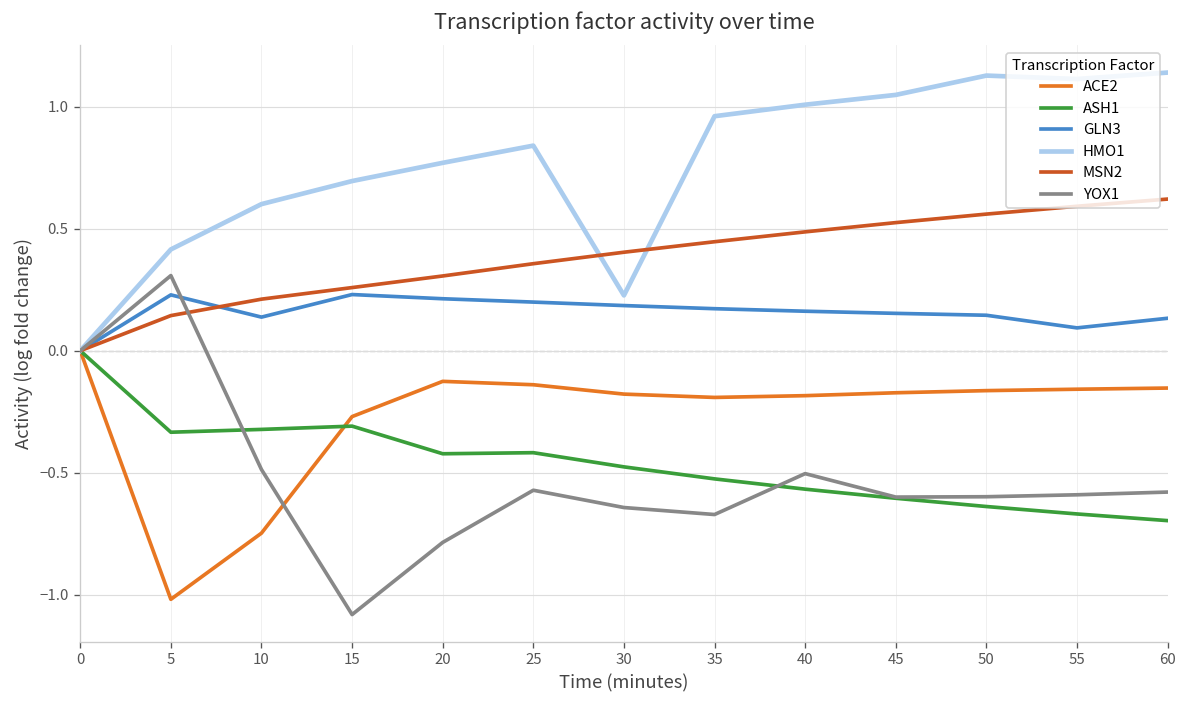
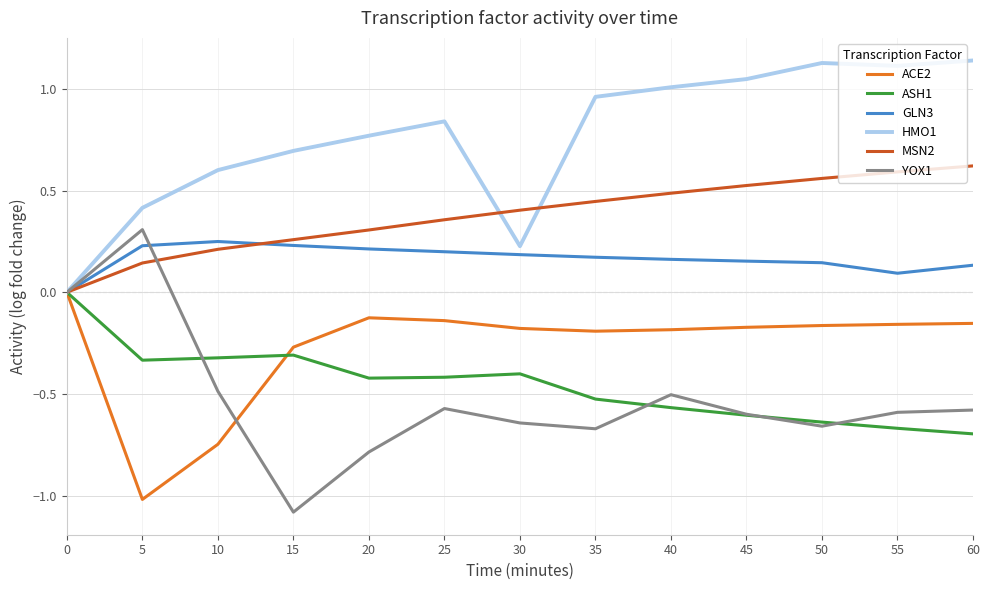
GLN3, 10: 0.14 -> 0.25
ASH1, 30: -0.48 -> -0.40
YOX1, 50: -0.60 -> -0.66
